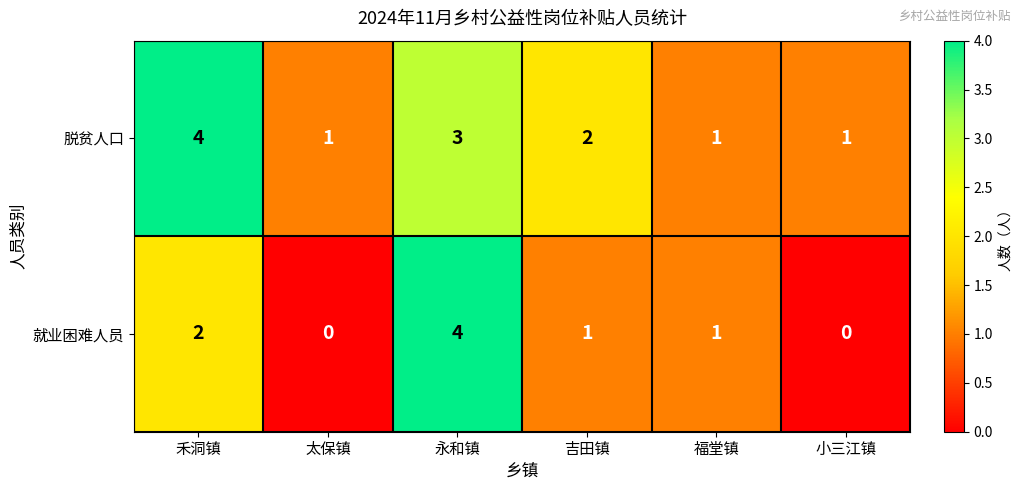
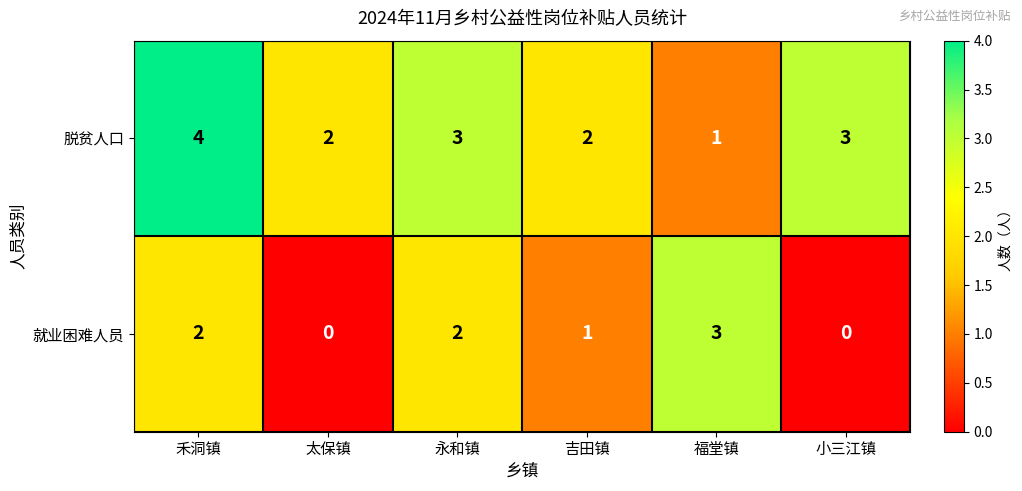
脱贫人口, 太保镇: 1 -> 2
脱贫人口, 小三江镇: 1 -> 3
就业困难人员, 永和镇: 4 -> 2
就业困难人员, 福堂镇: 1 -> 3
